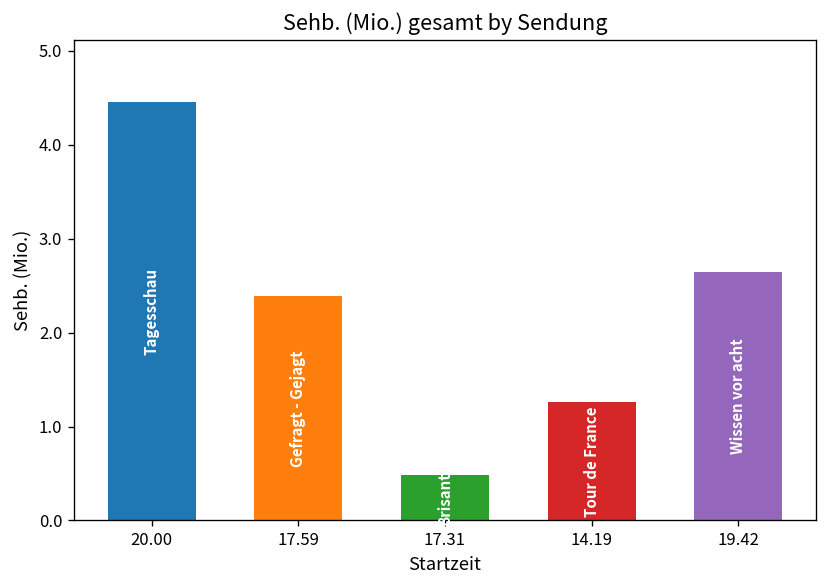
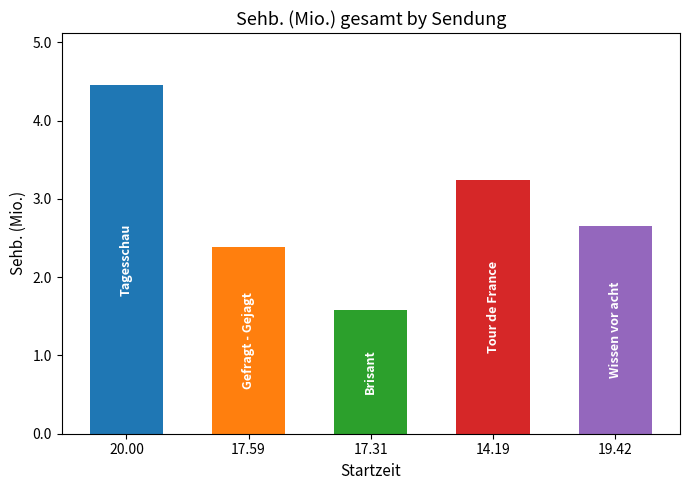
17.31: 0.5 -> 1.6
14.19: 1.3 -> 3.2
